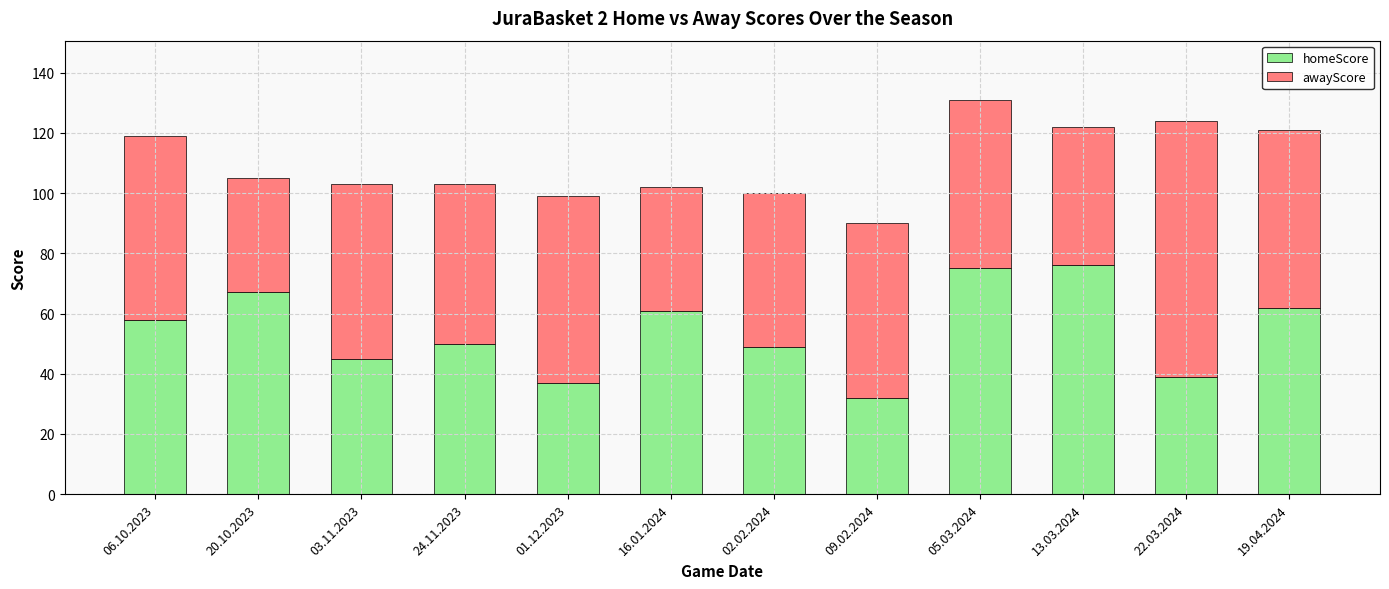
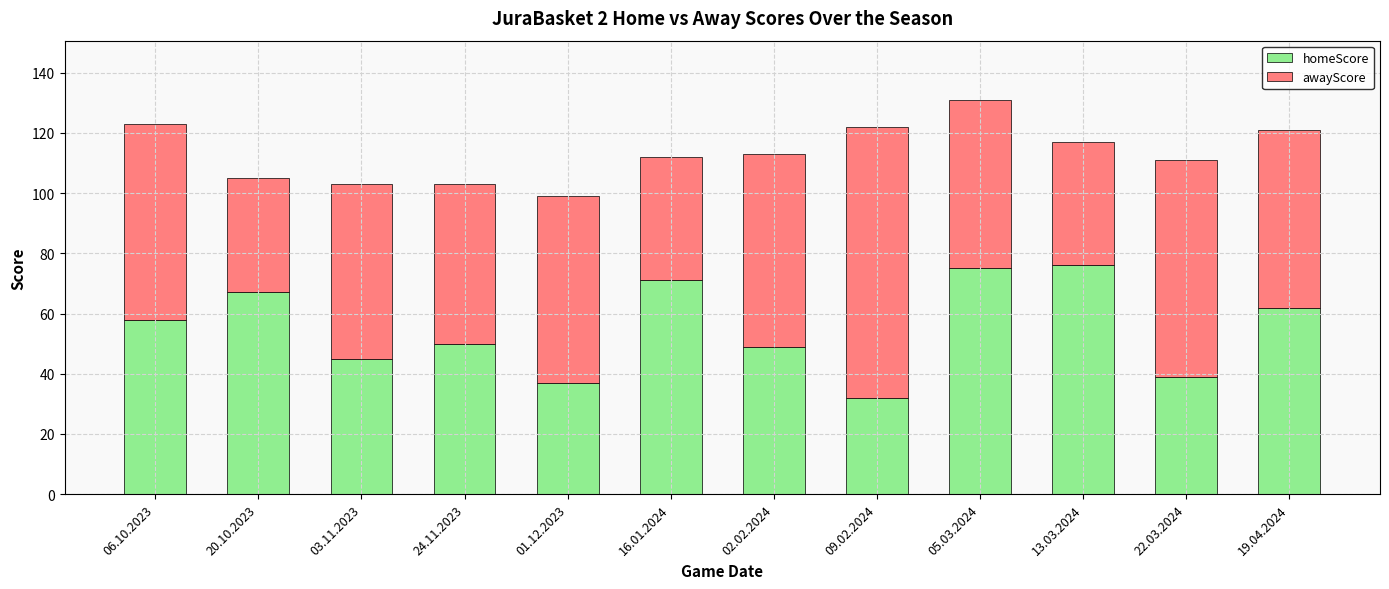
awayScore, 06.10.2023: 61 -> 65
homeScore, 16.01.2024: 61 -> 71
awayScore, 02.02.2024: 51 -> 64
awayScore, 09.02.2024: 58 -> 90
awayScore, 13.03.2024: 46 -> 41
awayScore, 22.03.2024: 85 -> 72
